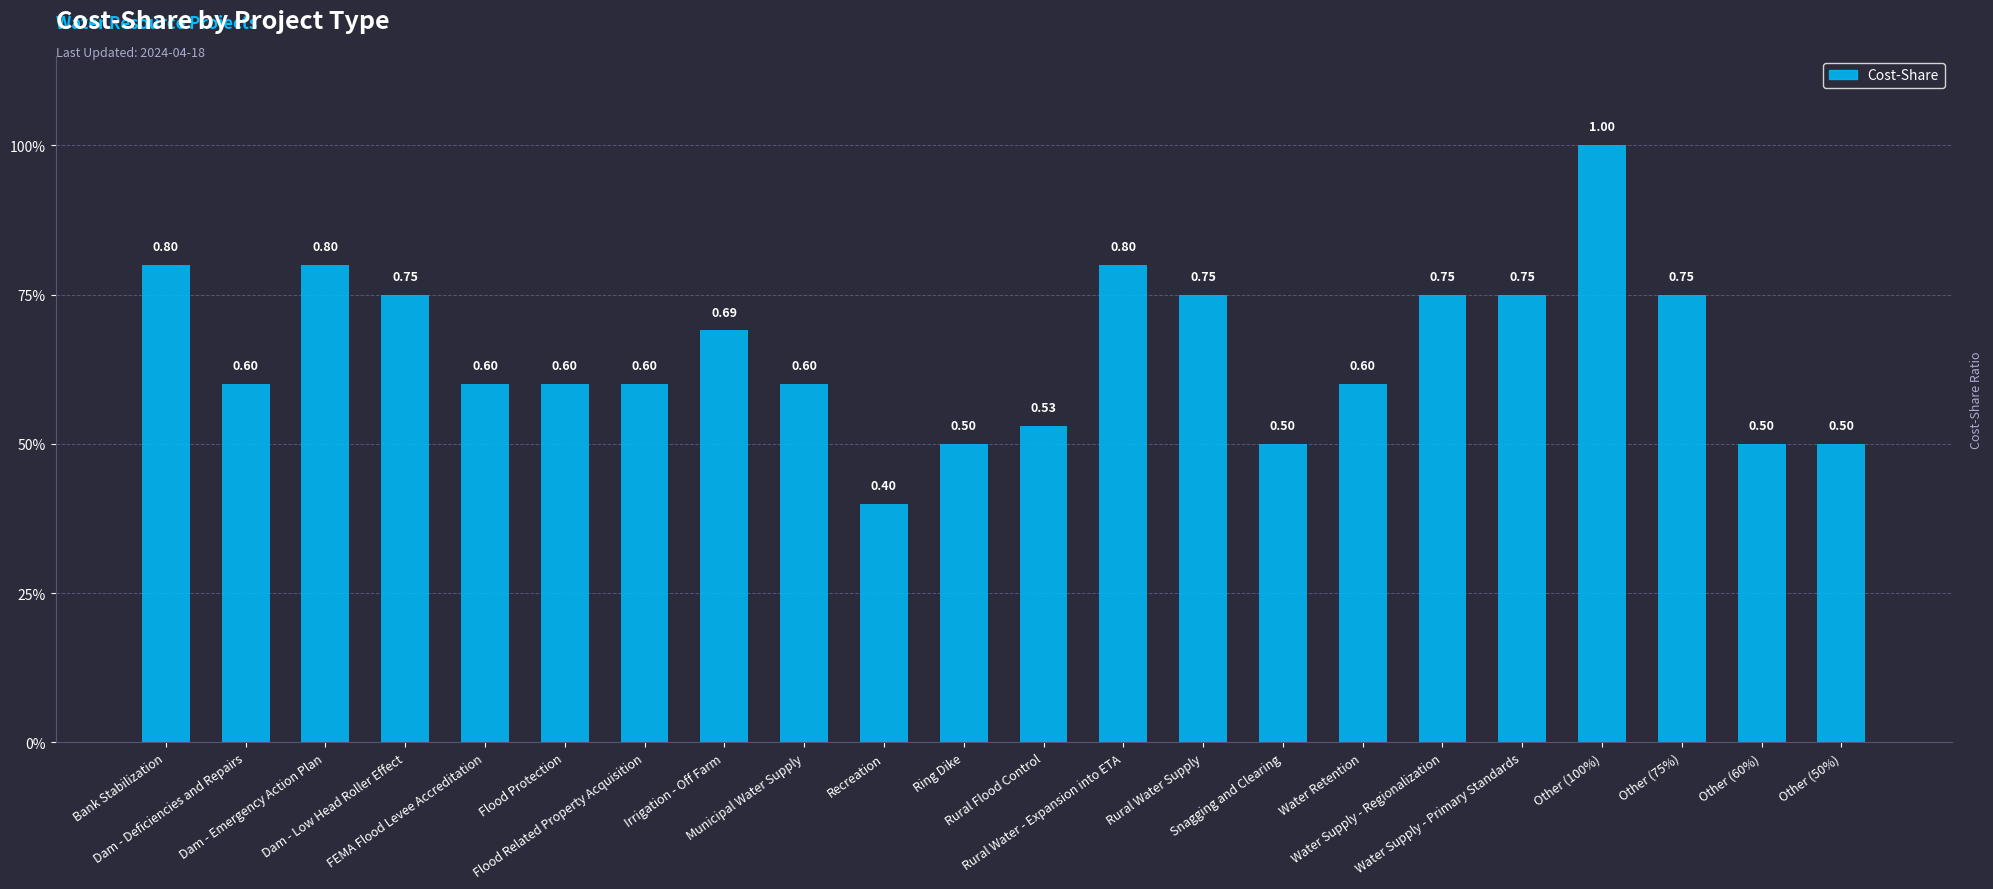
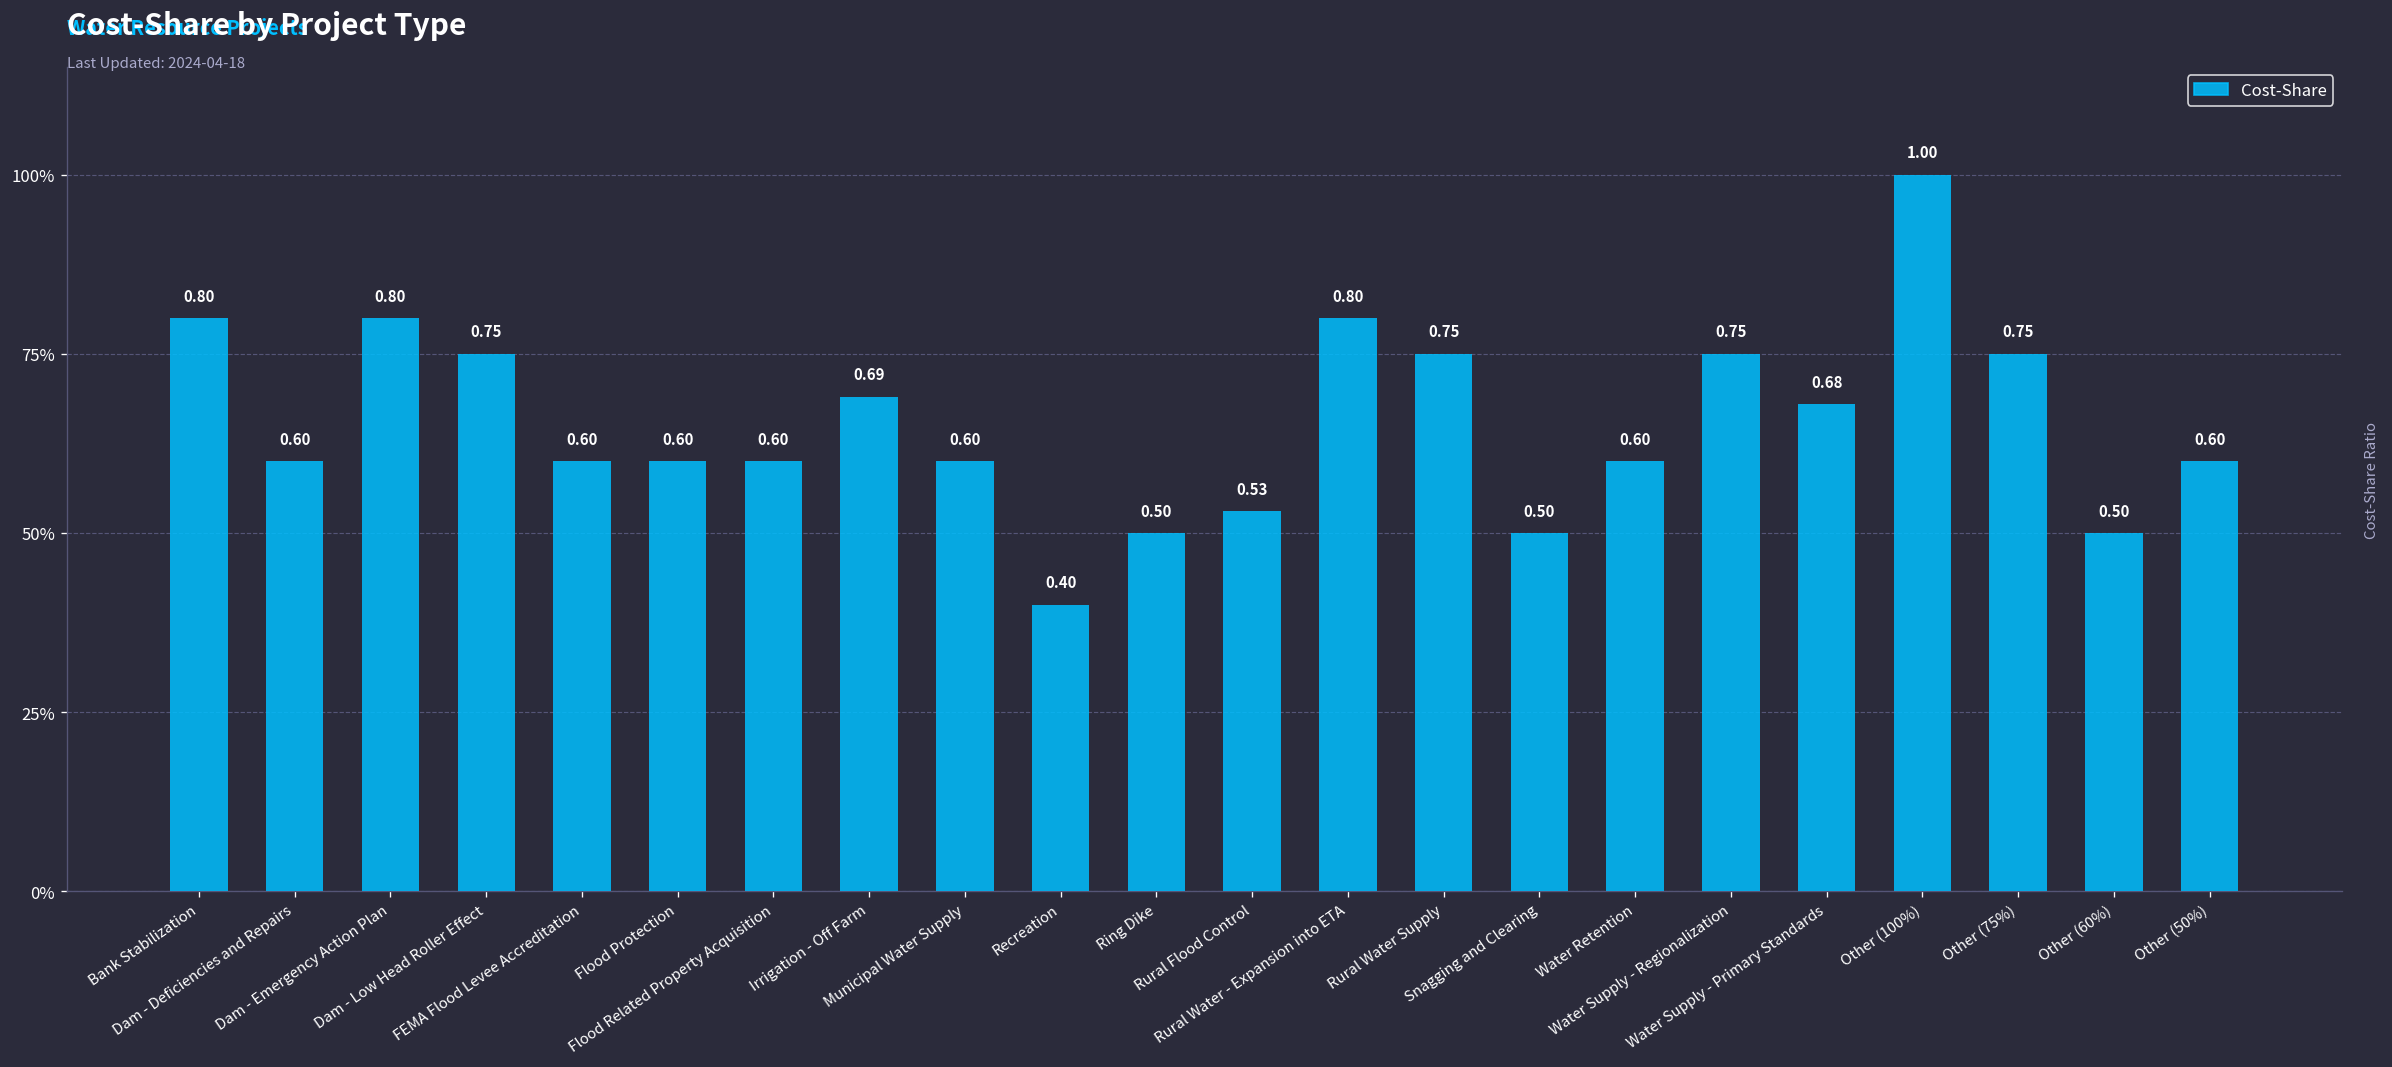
Water Supply - Primary Standards: 0.75 -> 0.68
Other (50%): 0.50 -> 0.60
